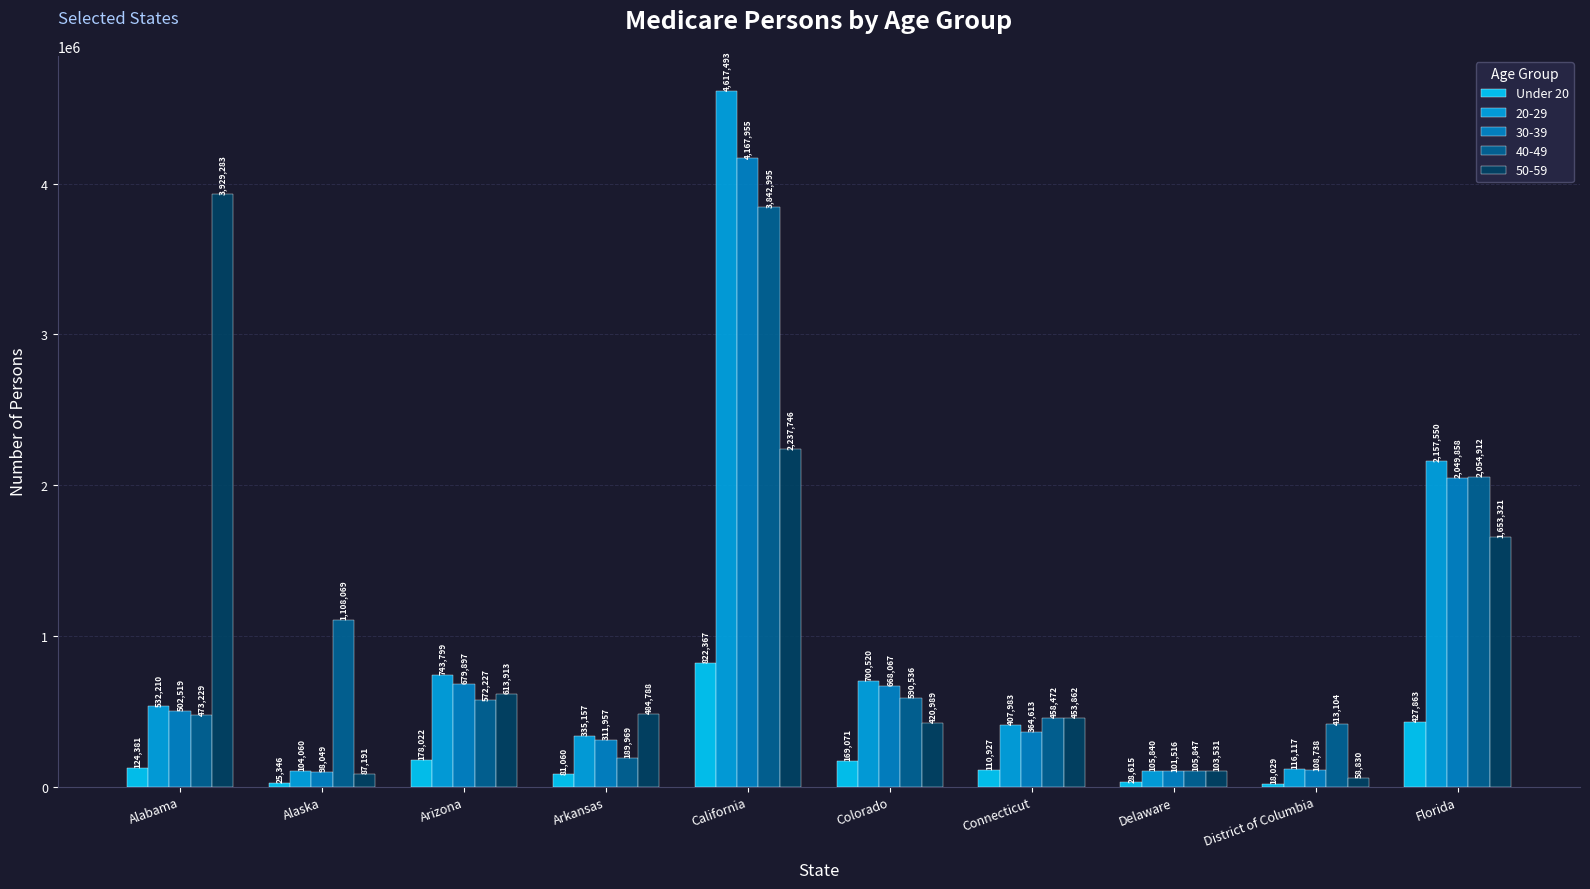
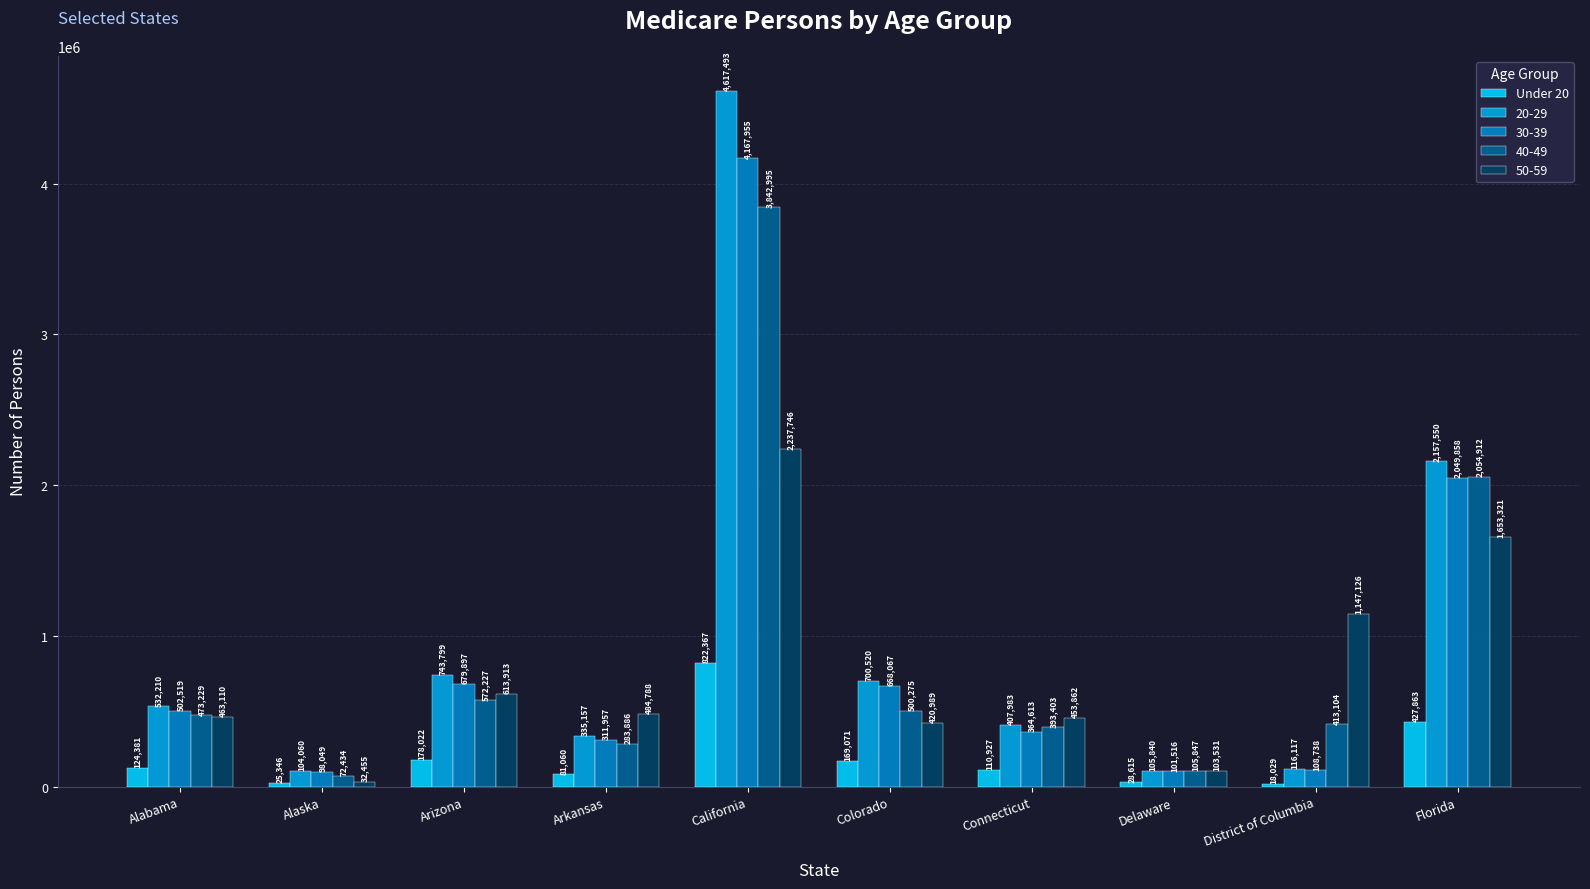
50-59, Alabama: 3,929,283 -> 463,110
40-49, Alaska: 1,108,069 -> 72,434
50-59, Alaska: 87,191 -> 32,455
40-49, Arkansas: 189,969 -> 283,886
40-49, Colorado: 590,536 -> 500,275
40-49, Connecticut: 458,472 -> 393,403
50-59, District of Columbia: 58,830 -> 1,147,126
